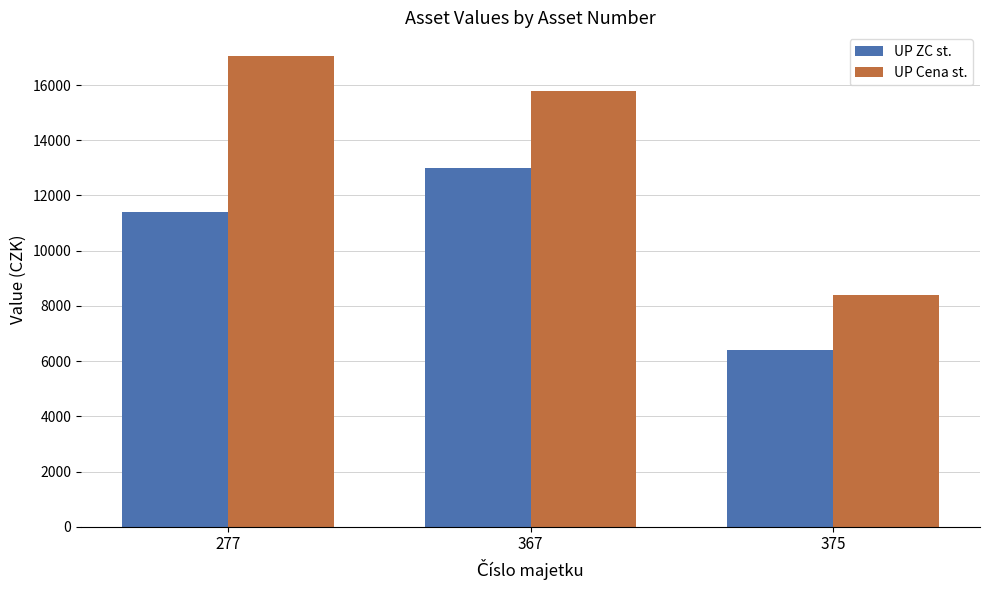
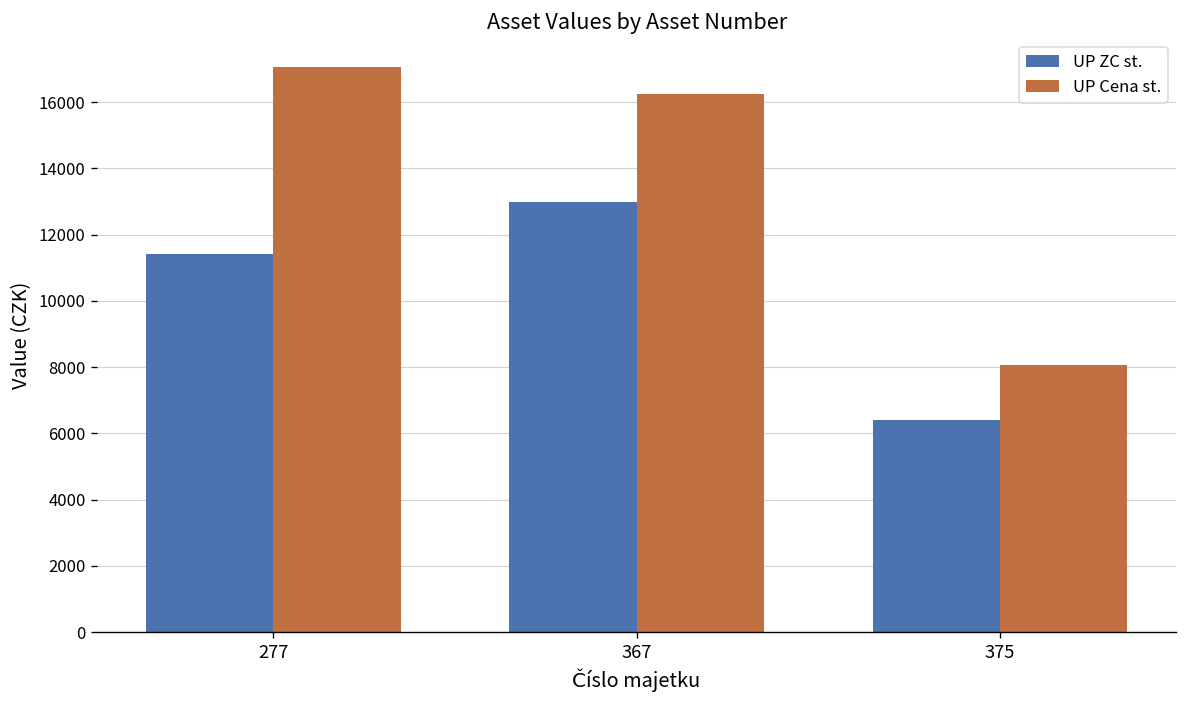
UP Cena st., 367: 15800 -> 16200
UP Cena st., 375: 8400 -> 8100
